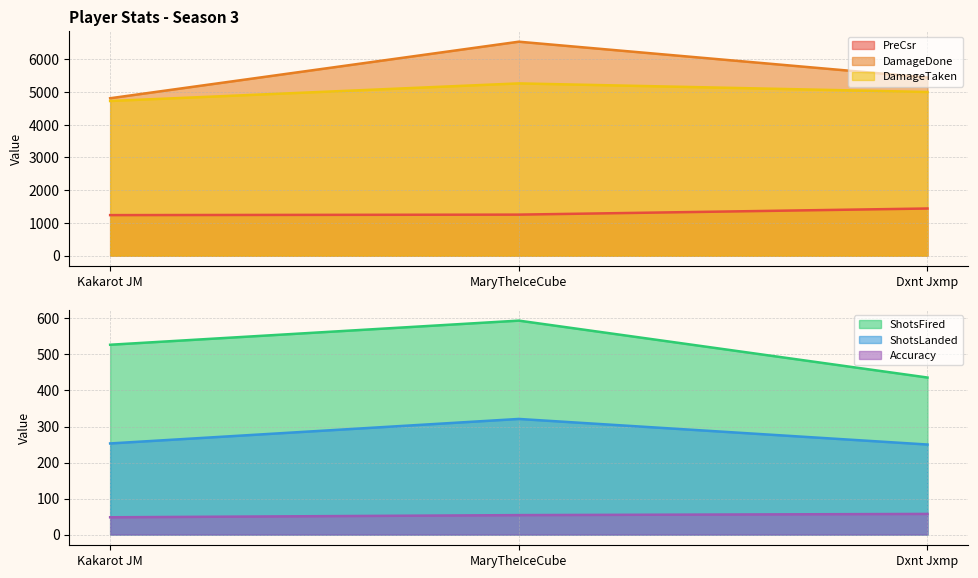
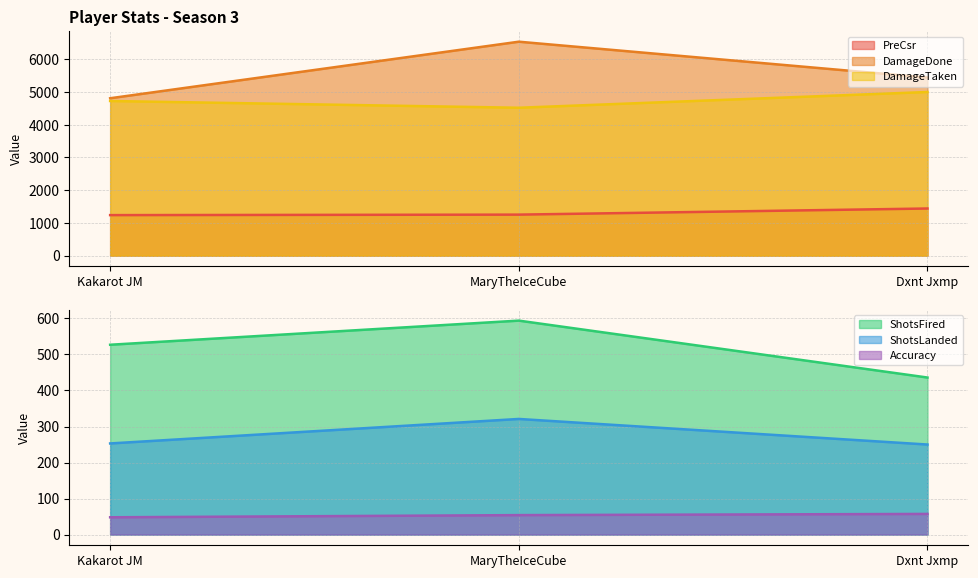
Player Stats - Season 3, DamageTaken, MaryTheIceCube: 5300 -> 4500
